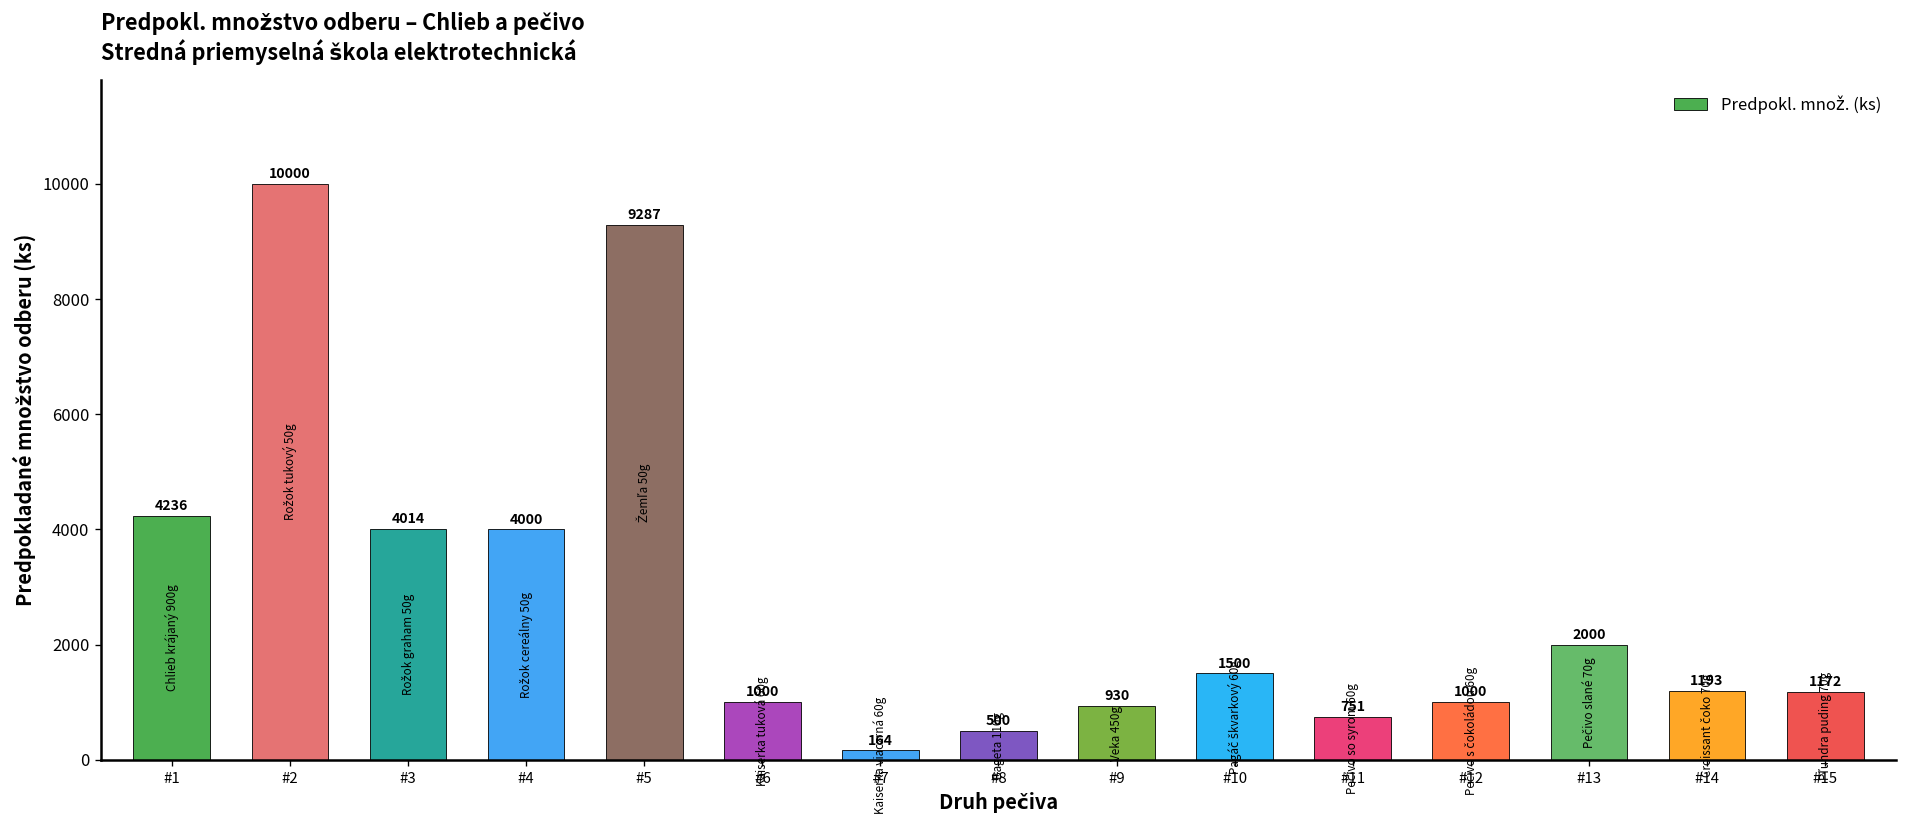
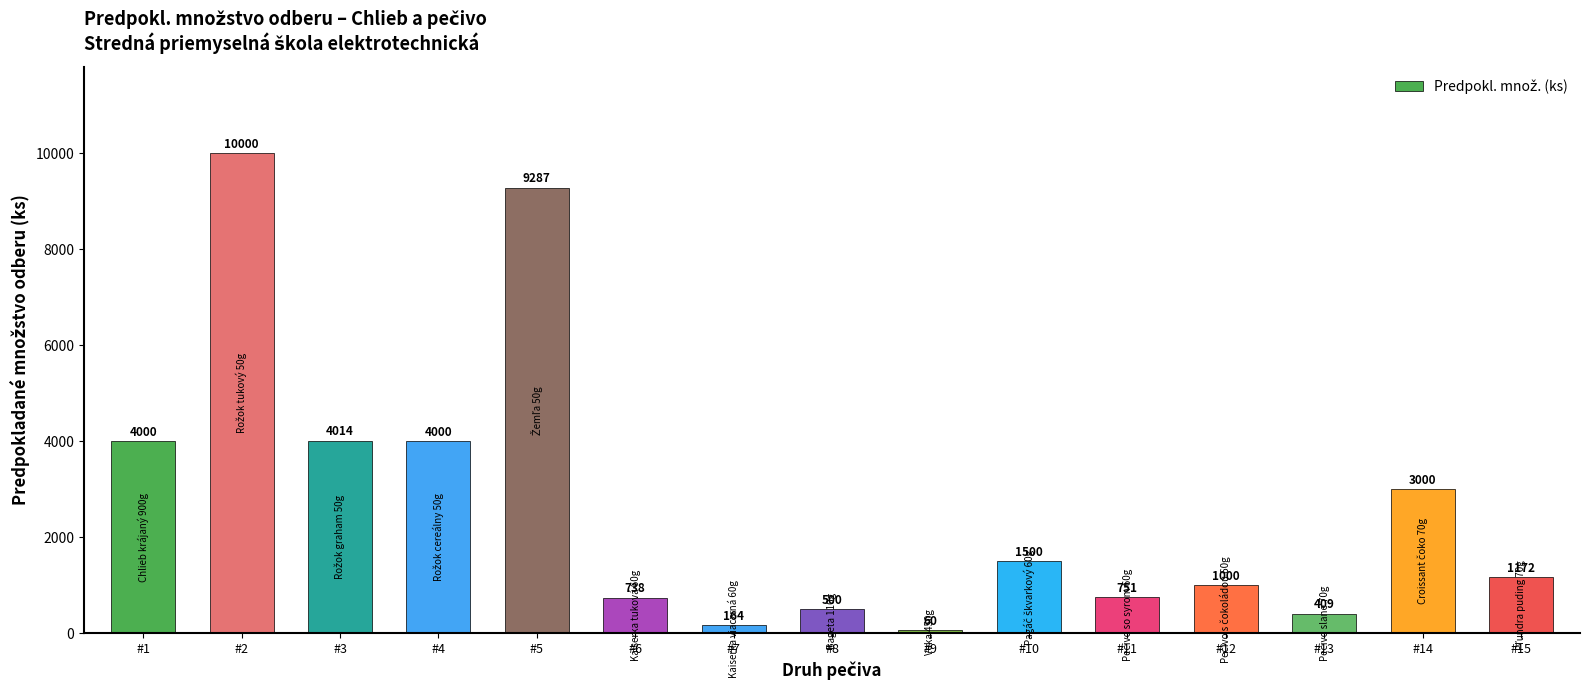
#1: 4236 -> 4000
#6: 1000 -> 738
#9: 930 -> 60
#13: 2000 -> 409
#14: 1193 -> 3000
